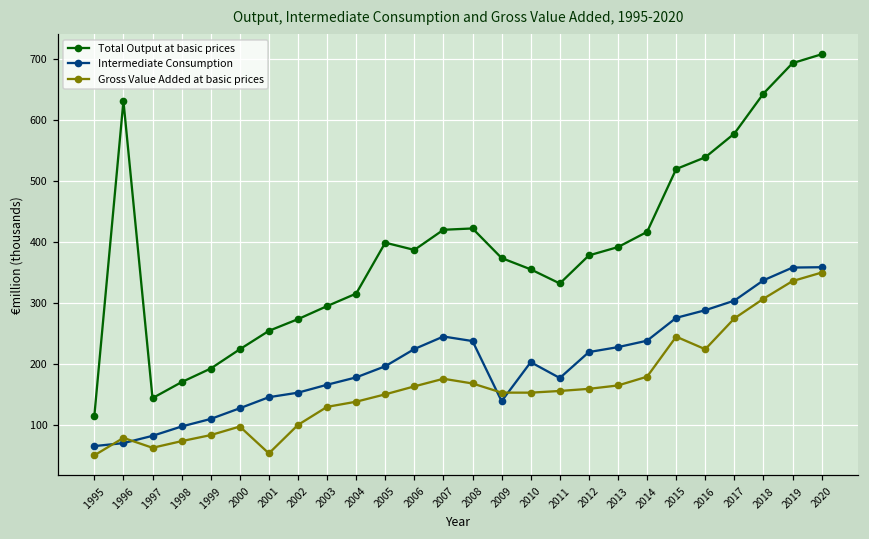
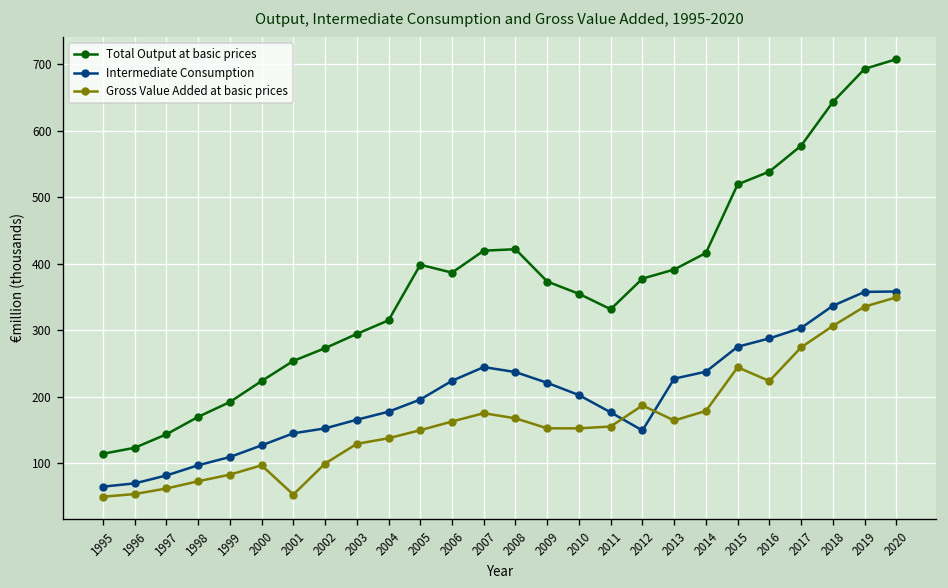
Total Output at basic prices, 1996: 630 -> 120
Gross Value Added at basic prices, 1996: 80 -> 50
Intermediate Consumption, 2009: 140 -> 220
Intermediate Consumption, 2012: 220 -> 150
Gross Value Added at basic prices, 2012: 160 -> 190
